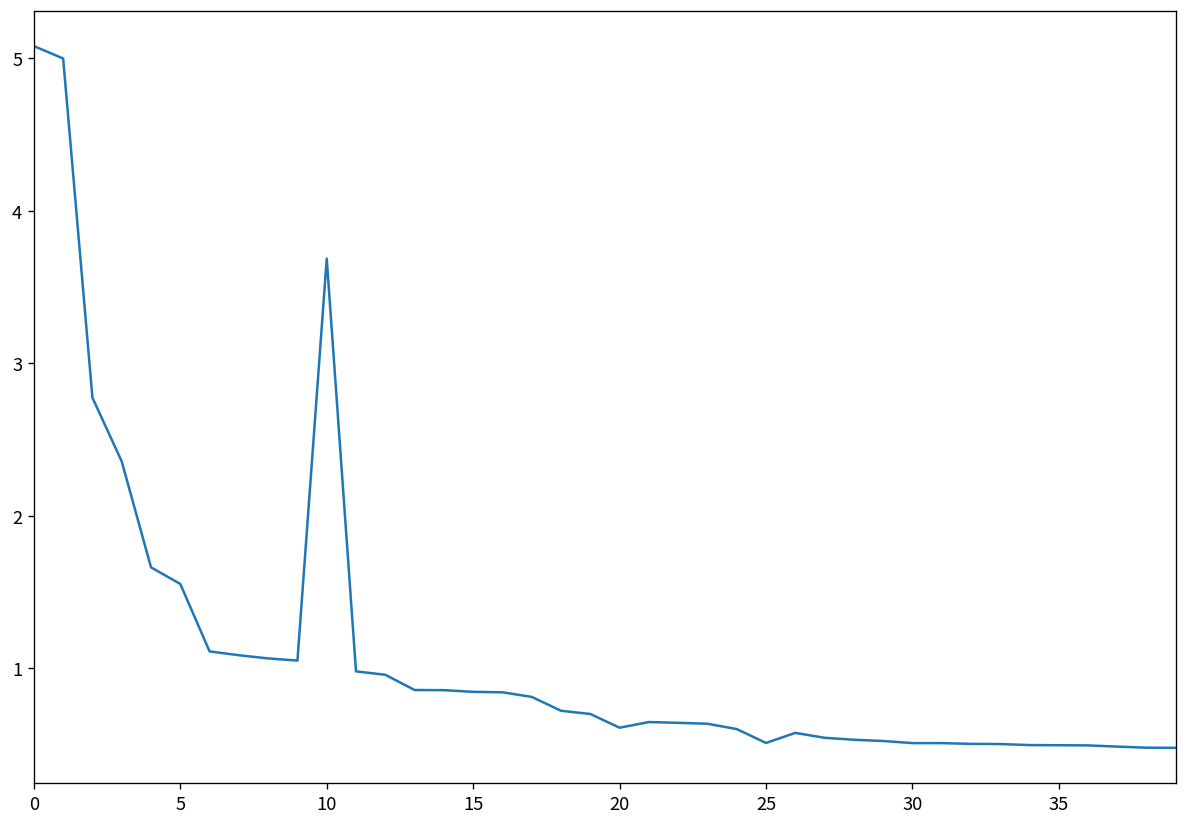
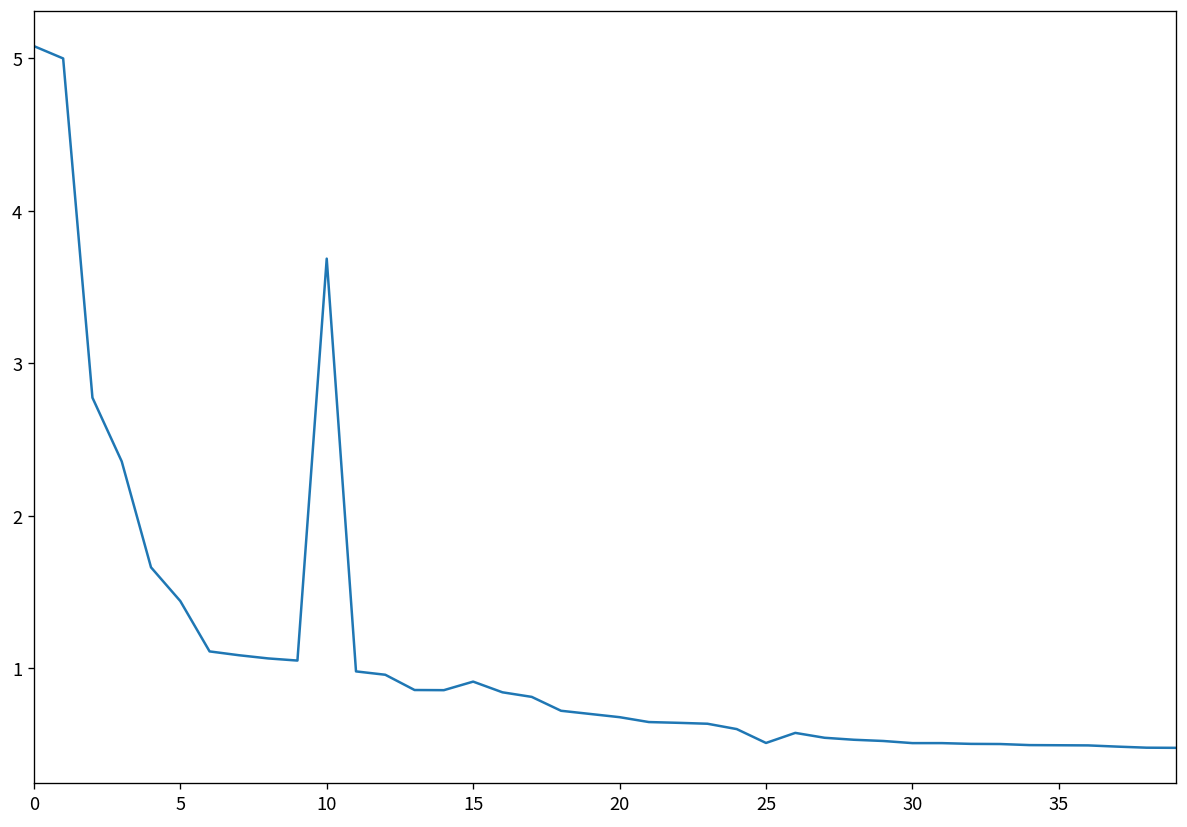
5: 1.55 -> 1.44
15: 0.85 -> 0.91
20: 0.61 -> 0.68
